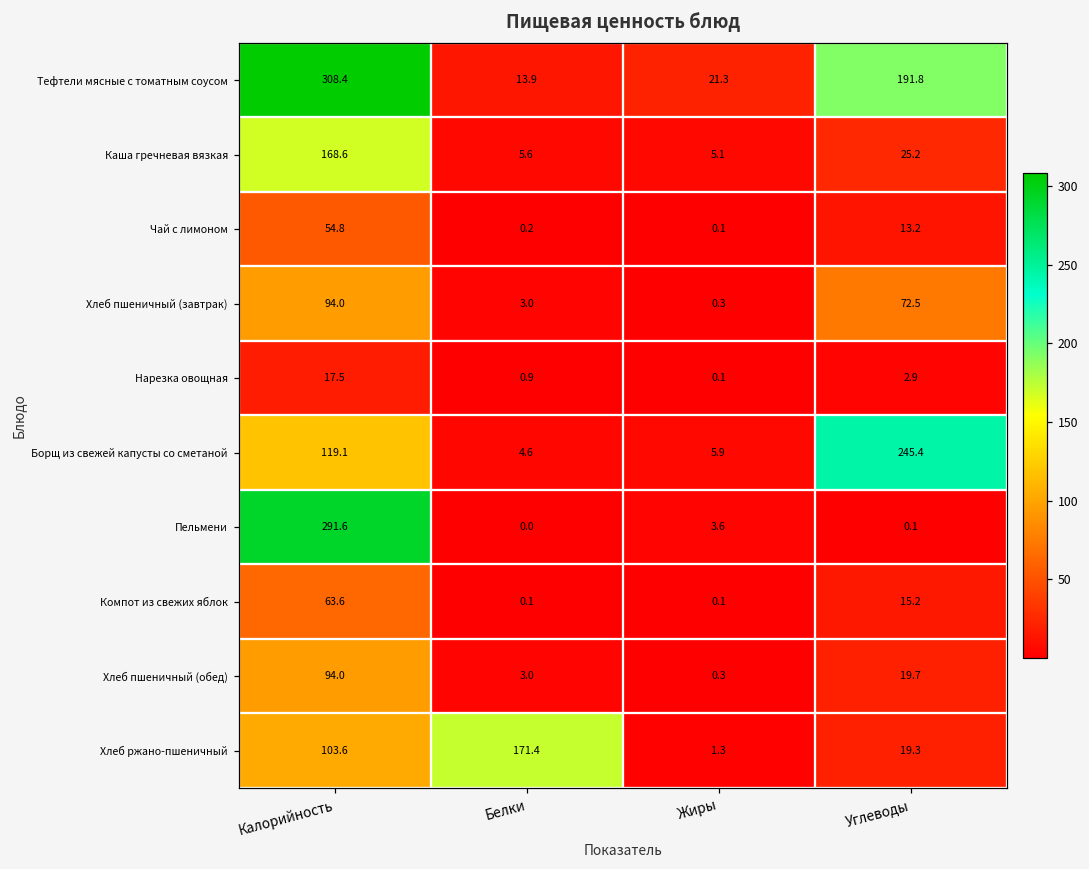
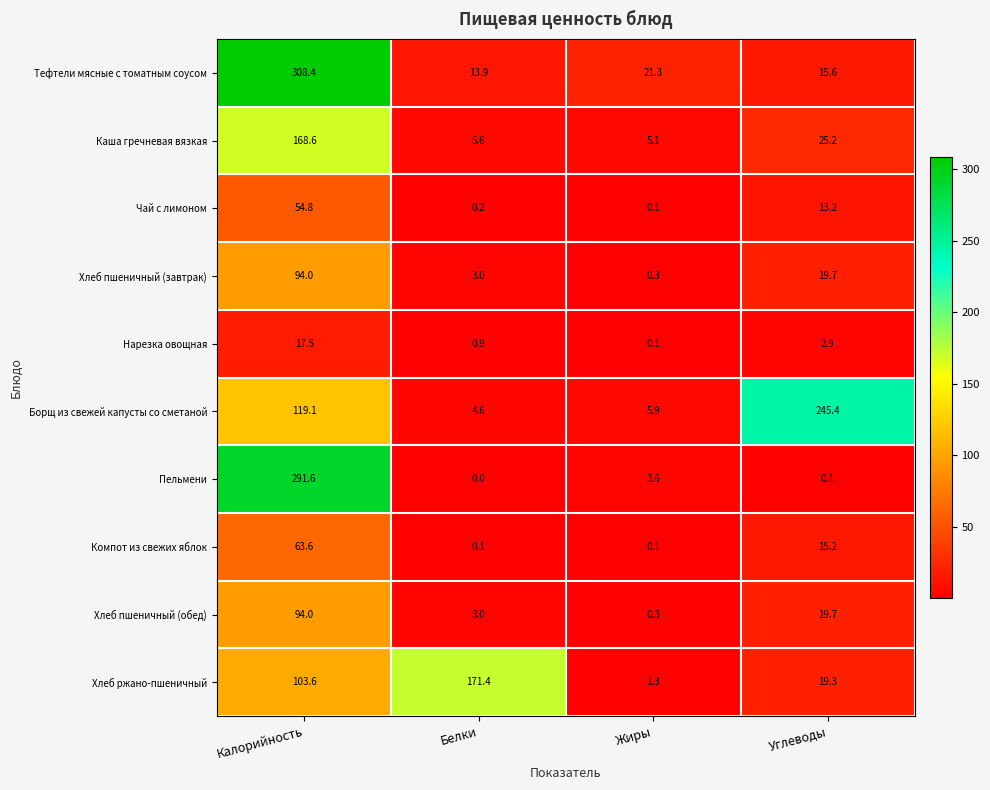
Тефтели мясные с томатным соусом, Углеводы: 191.8 -> 15.6
Хлеб пшеничный (завтрак), Углеводы: 72.5 -> 19.7
